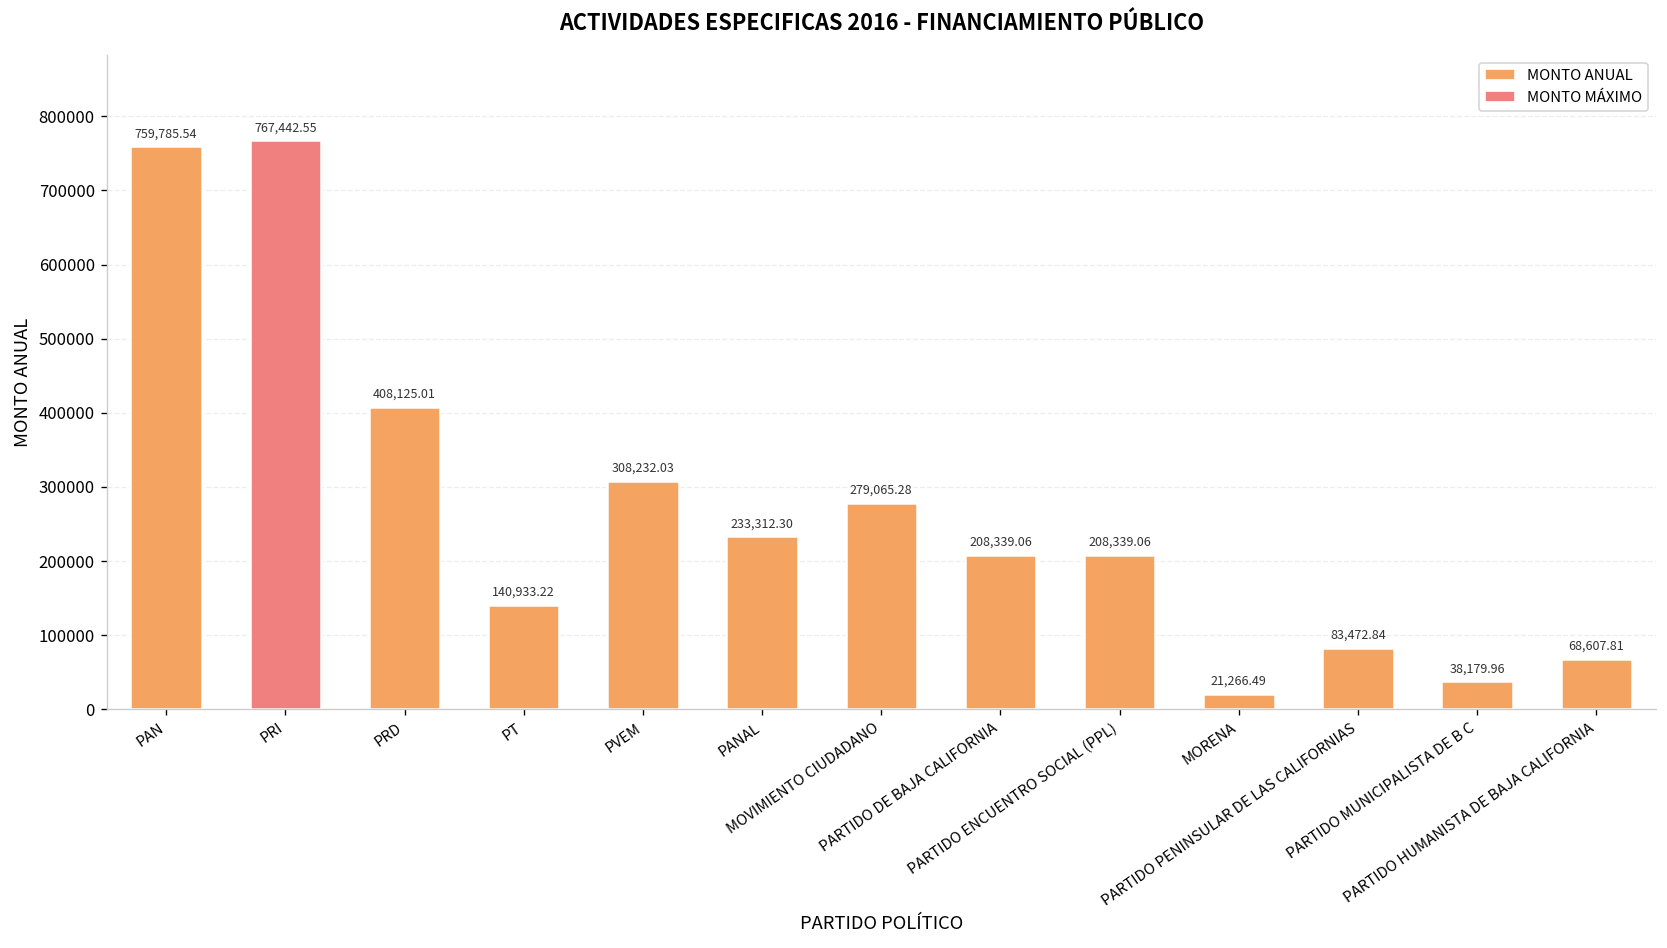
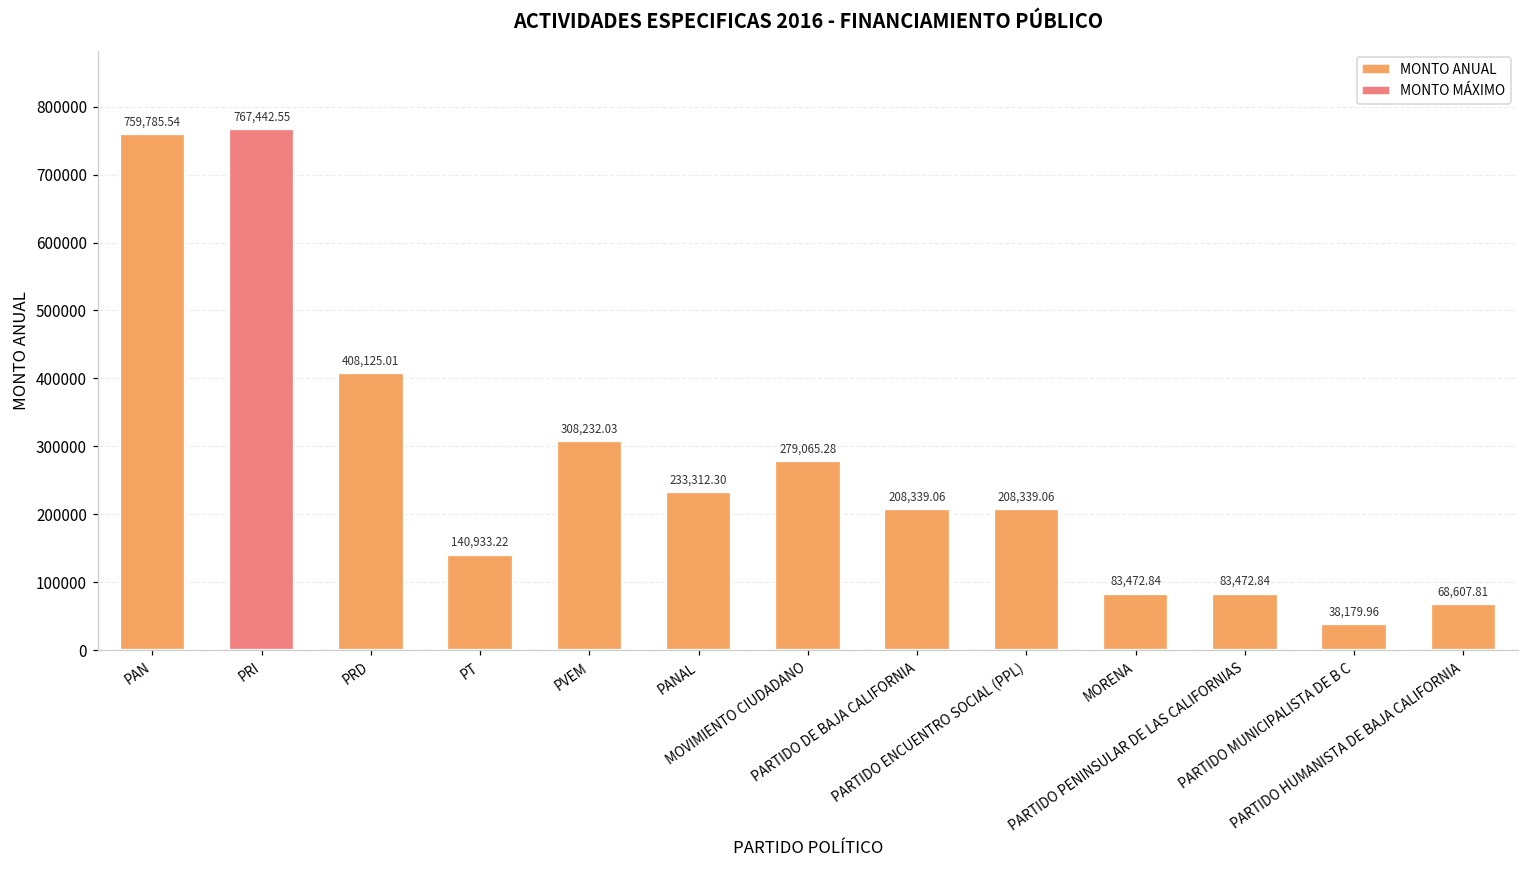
MORENA: 21,266.49 -> 83,472.84
